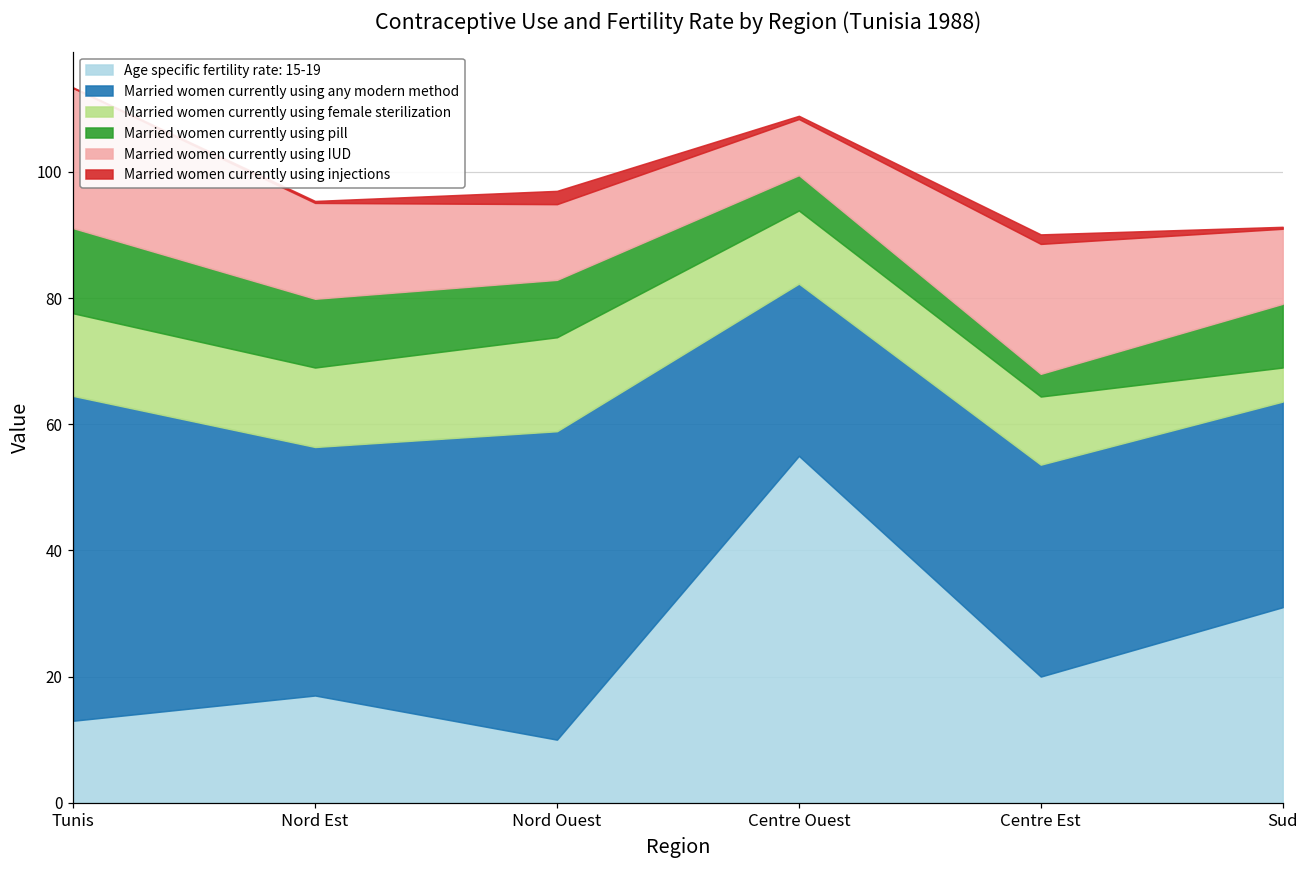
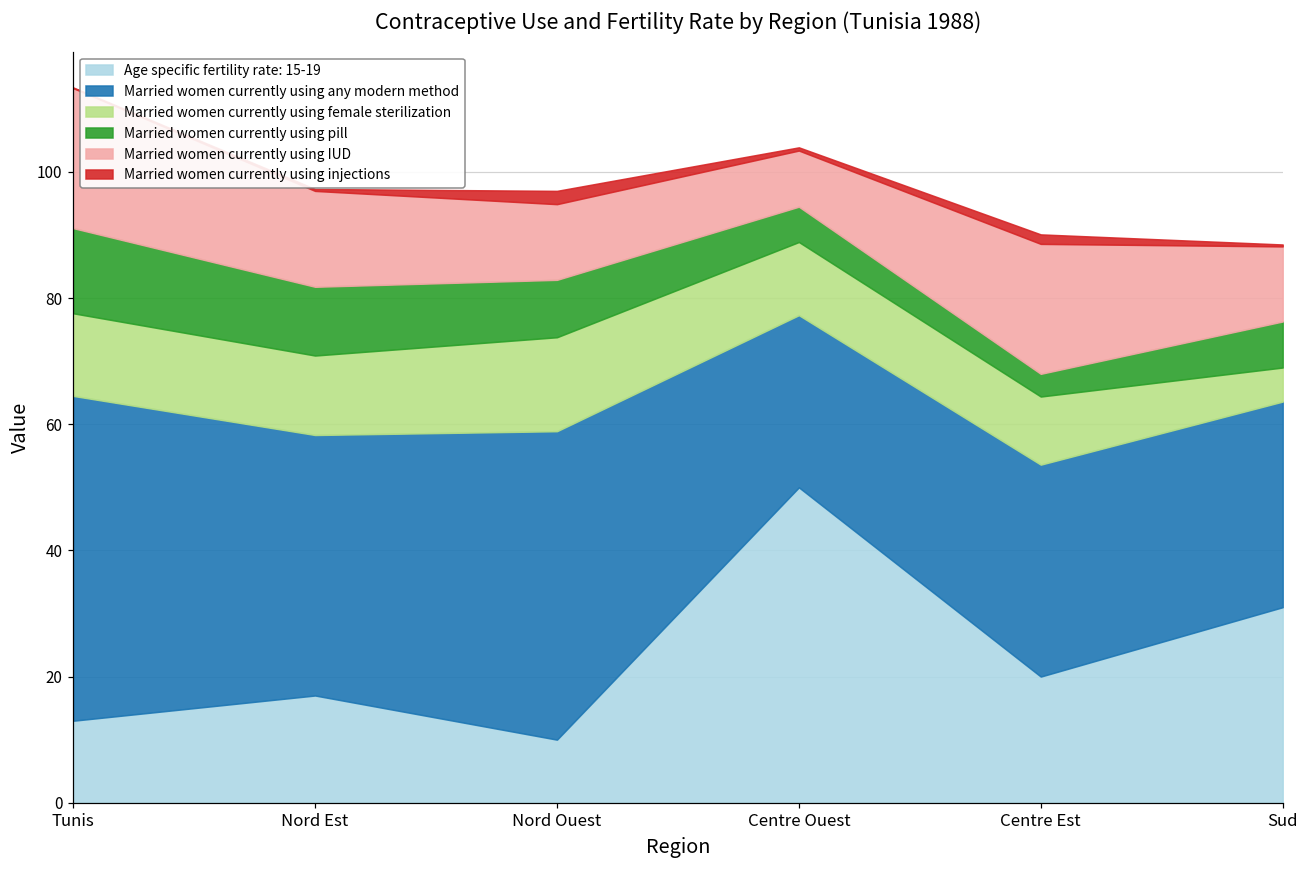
Married women currently using any modern method, Nord Est: 39 -> 41
Age specific fertility rate: 15-19, Centre Ouest: 55 -> 50
Married women currently using pill, Sud: 10 -> 7
